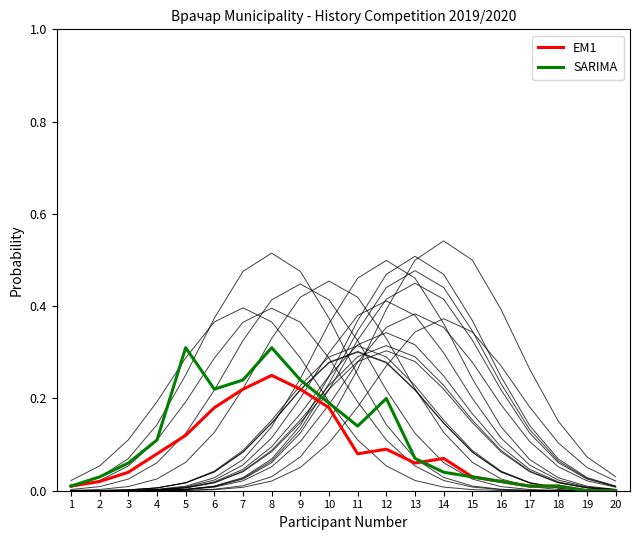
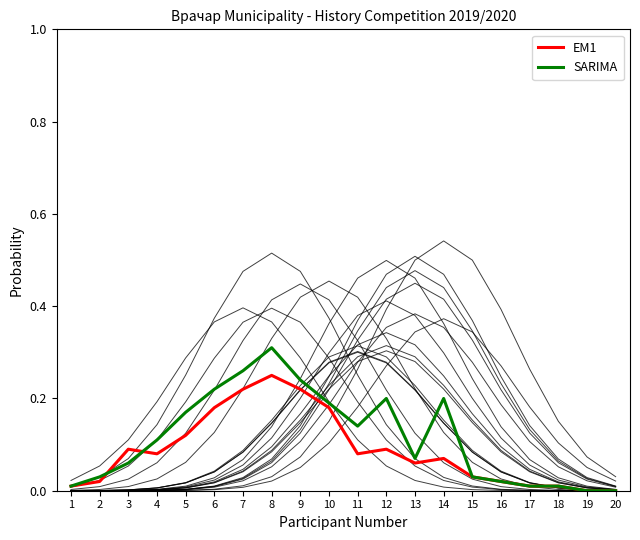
EM1, 3: 0.04 -> 0.09
SARIMA, 5: 0.31 -> 0.17
SARIMA, 7: 0.24 -> 0.26
SARIMA, 14: 0.04 -> 0.20
